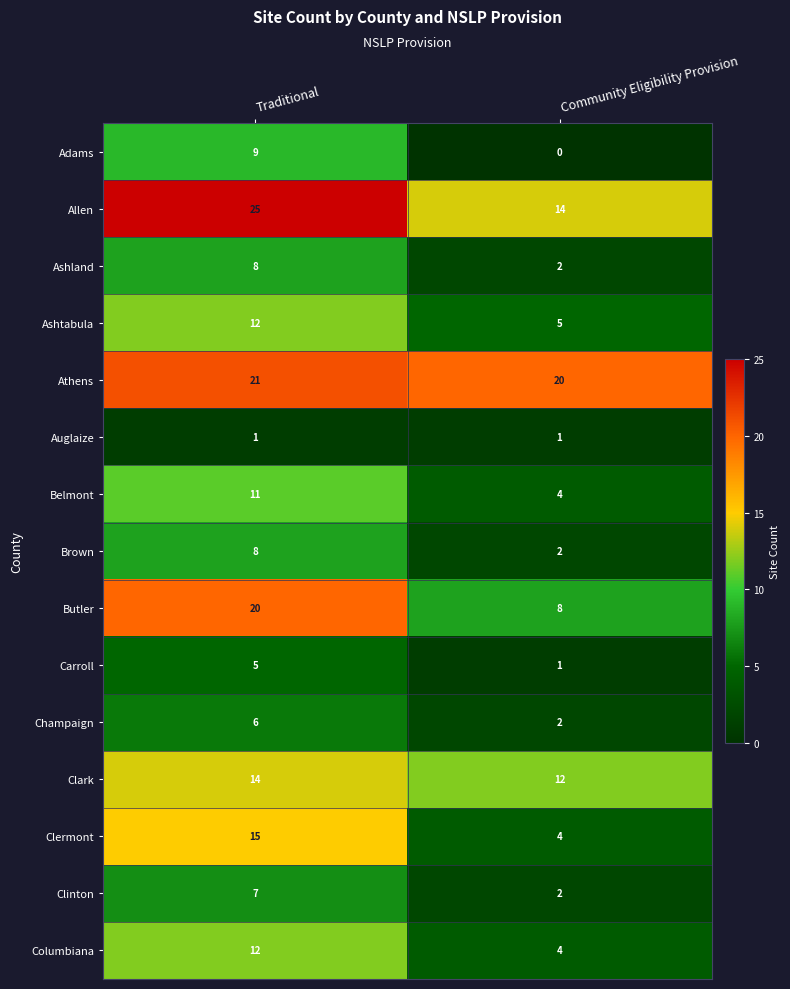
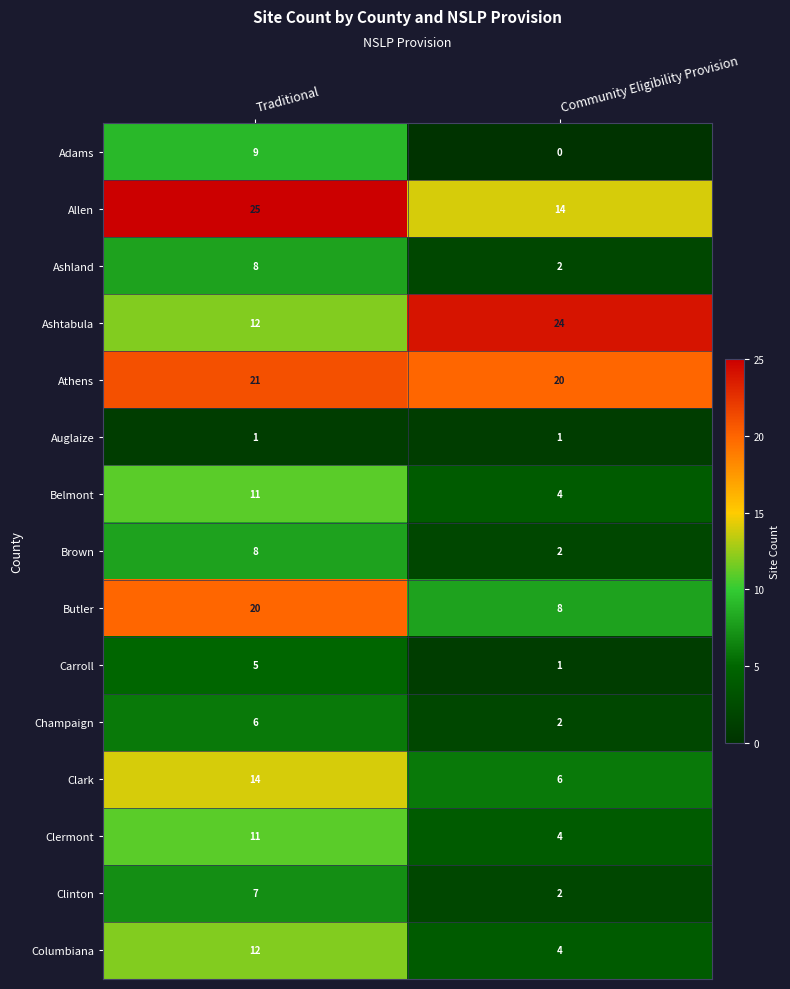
Ashtabula, Community Eligibility Provision: 5 -> 24
Clark, Community Eligibility Provision: 12 -> 6
Clermont, Traditional: 15 -> 11
